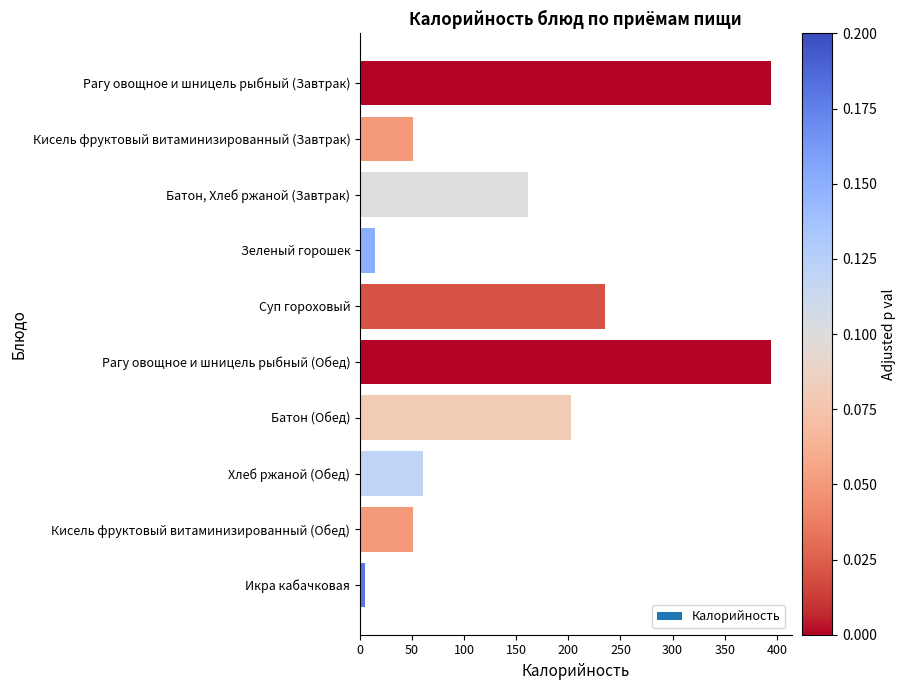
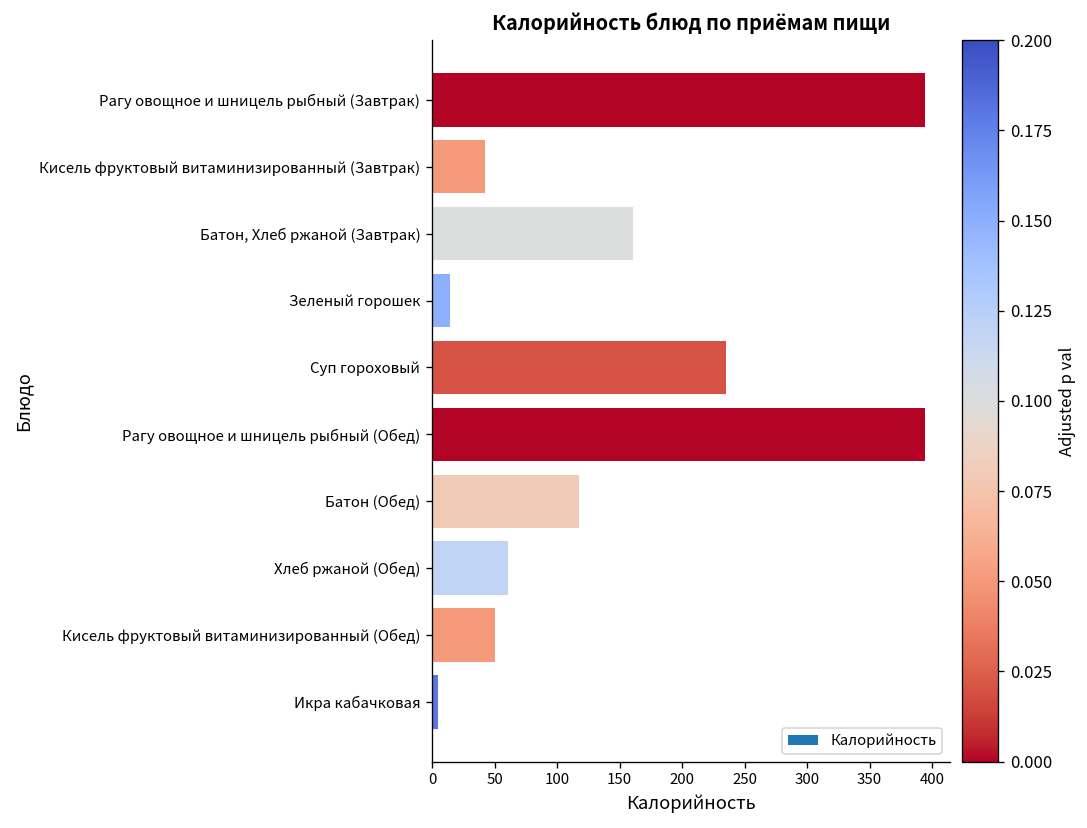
Кисель фруктовый витаминизированный (Завтрак): 51 -> 42
Батон (Обед): 203 -> 118
